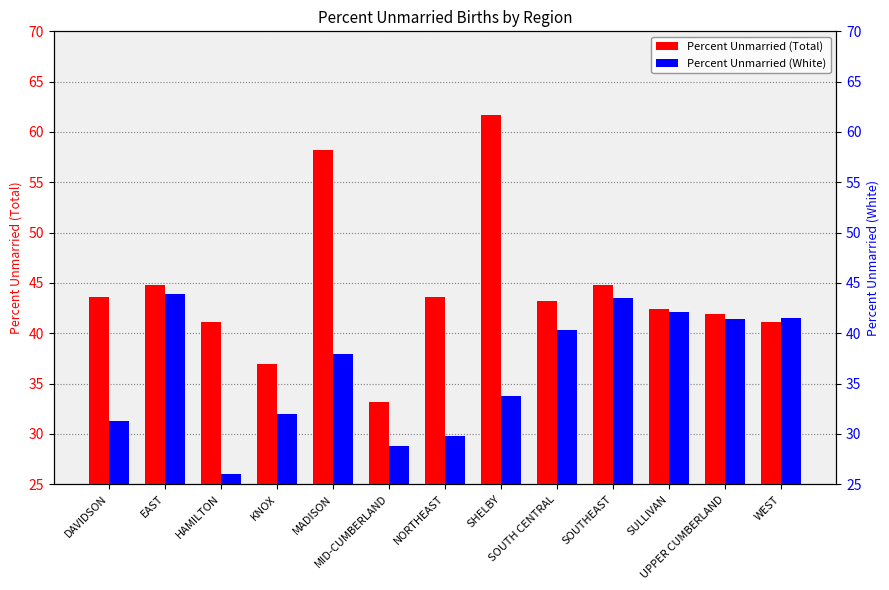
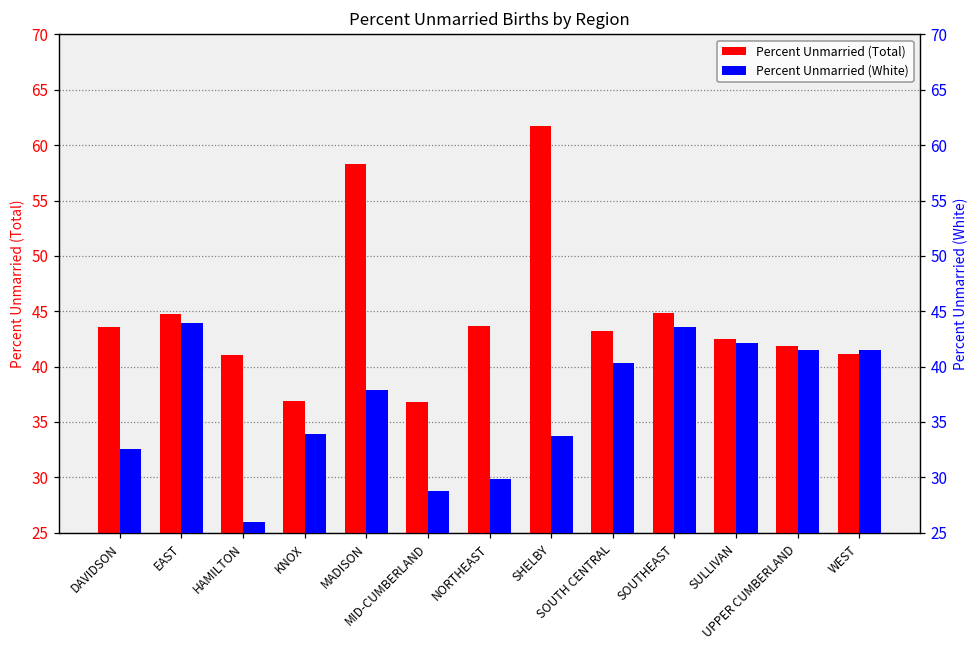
Percent Unmarried (Total), MID-CUMBERLAND: 33.2 -> 36.8
Percent Unmarried (White), DAVIDSON: 31.3 -> 32.6
Percent Unmarried (White), KNOX: 32.0 -> 33.9
